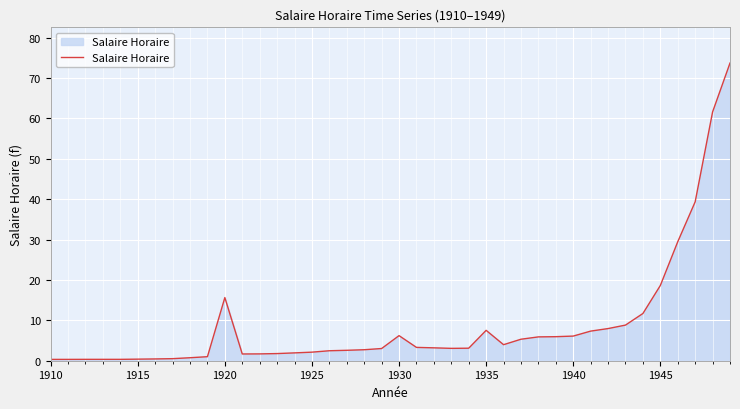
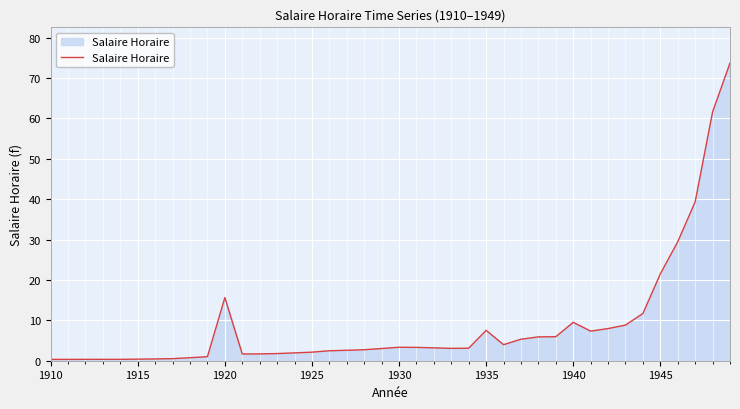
1930: 6 -> 3
1940: 6 -> 10
1945: 19 -> 21
